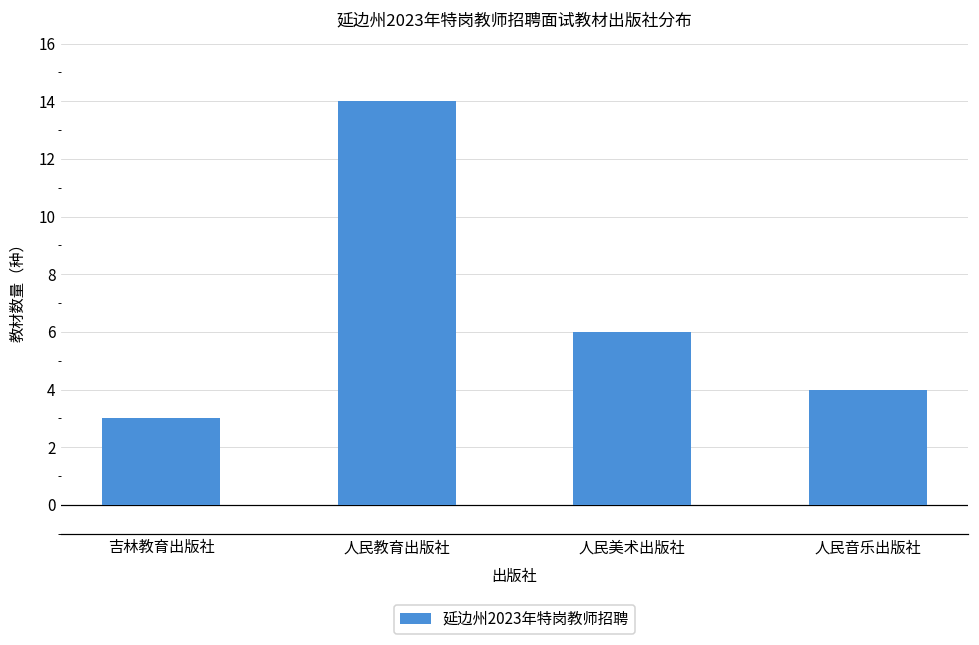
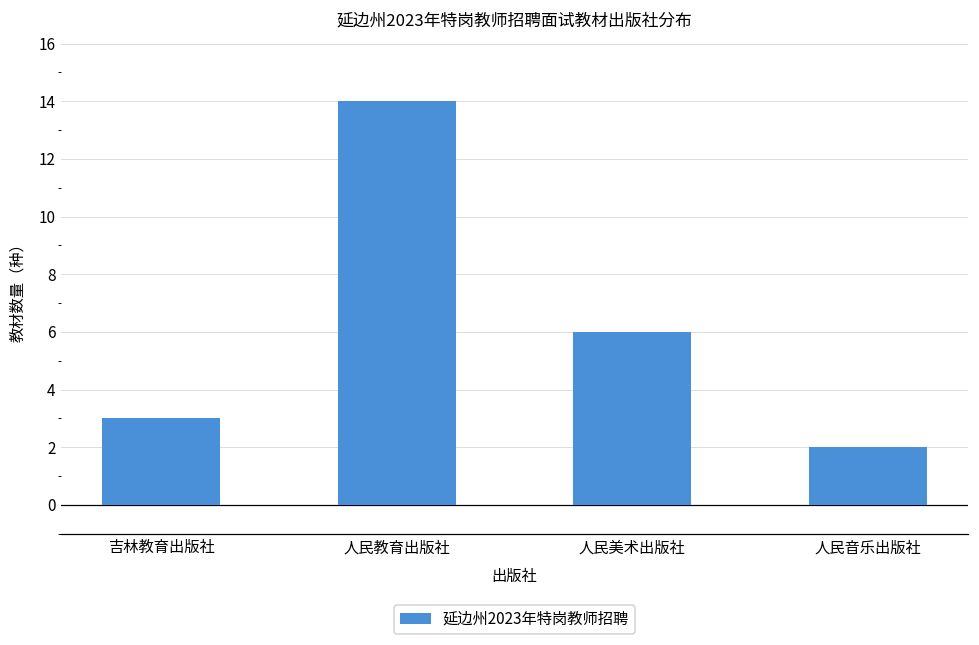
人民音乐出版社: 4 -> 2
